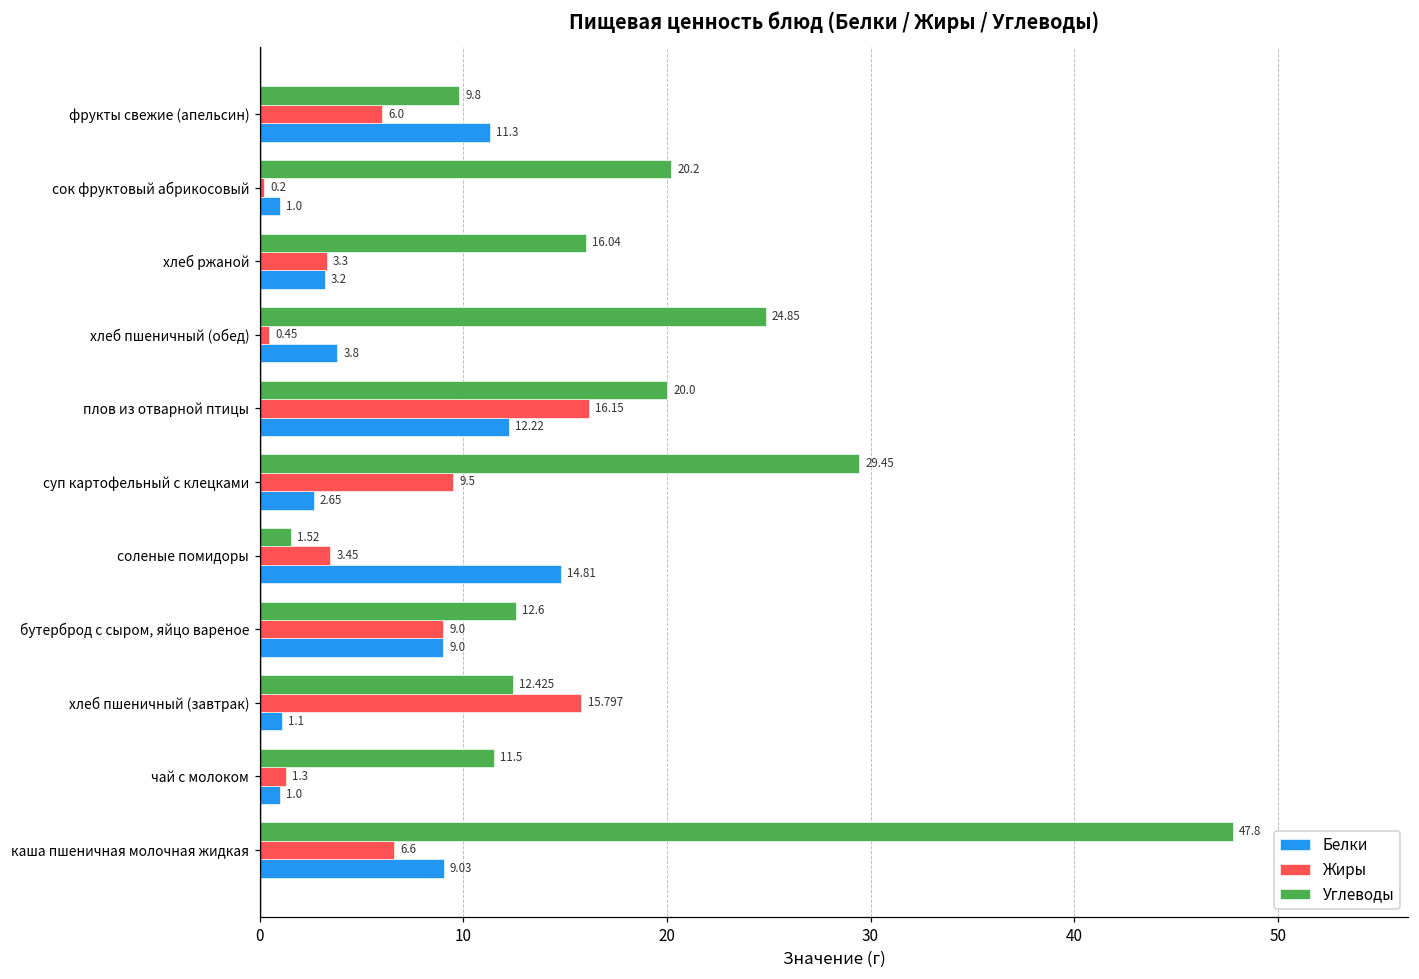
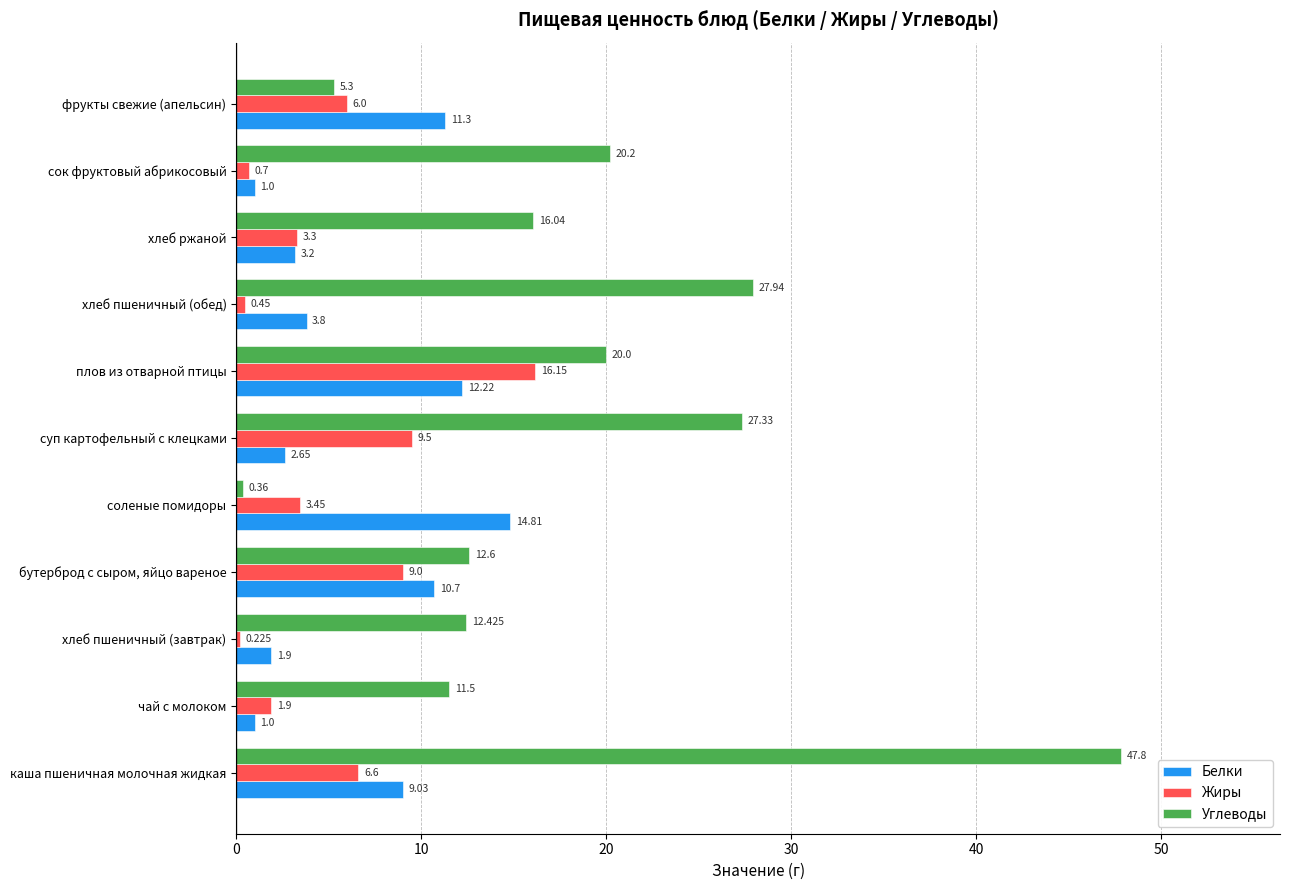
Углеводы, фрукты свежие (апельсин): 9.8 -> 5.3
Жиры, сок фруктовый абрикосовый: 0.2 -> 0.7
Углеводы, хлеб пшеничный (обед): 24.85 -> 27.94
Углеводы, суп картофельный с клецками: 29.45 -> 27.33
Углеводы, соленые помидоры: 1.52 -> 0.36
Белки, бутерброд с сыром, яйцо вареное: 9.0 -> 10.7
Жиры, хлеб пшеничный (завтрак): 15.797 -> 0.225
Белки, хлеб пшеничный (завтрак): 1.1 -> 1.9
Жиры, чай с молоком: 1.3 -> 1.9
